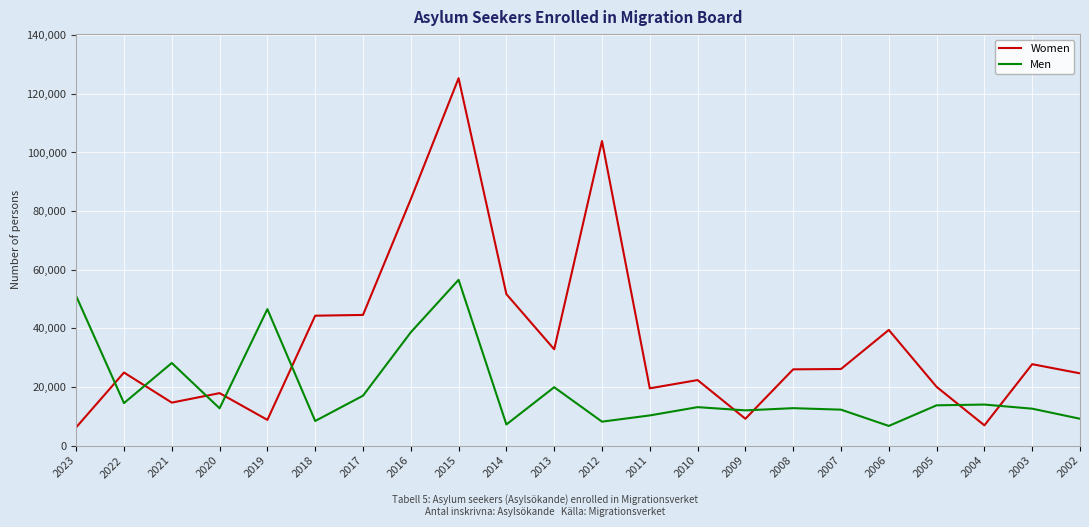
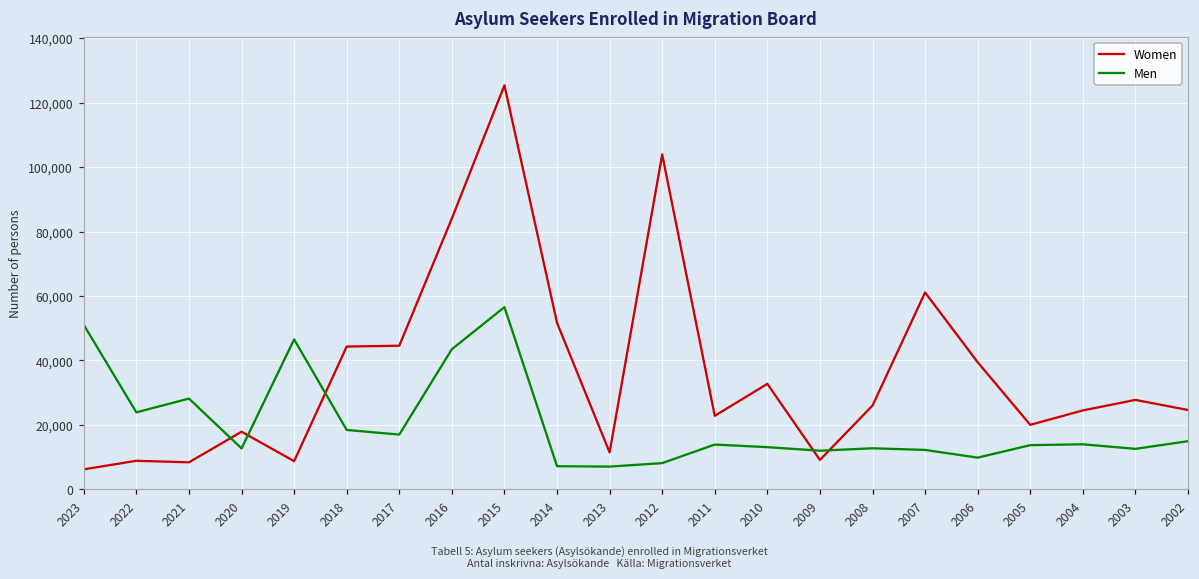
Women, 2022: 25,000 -> 9,000
Men, 2022: 15,000 -> 24,000
Women, 2021: 15,000 -> 8,000
Men, 2018: 8,000 -> 18,000
Men, 2016: 39,000 -> 44,000
Women, 2013: 33,000 -> 11,000
Men, 2013: 20,000 -> 7,000
Women, 2011: 20,000 -> 23,000
Men, 2011: 10,000 -> 14,000
Women, 2010: 22,000 -> 33,000
Women, 2007: 26,000 -> 61,000
Men, 2006: 7,000 -> 10,000
Women, 2004: 7,000 -> 25,000
Men, 2002: 9,000 -> 15,000
